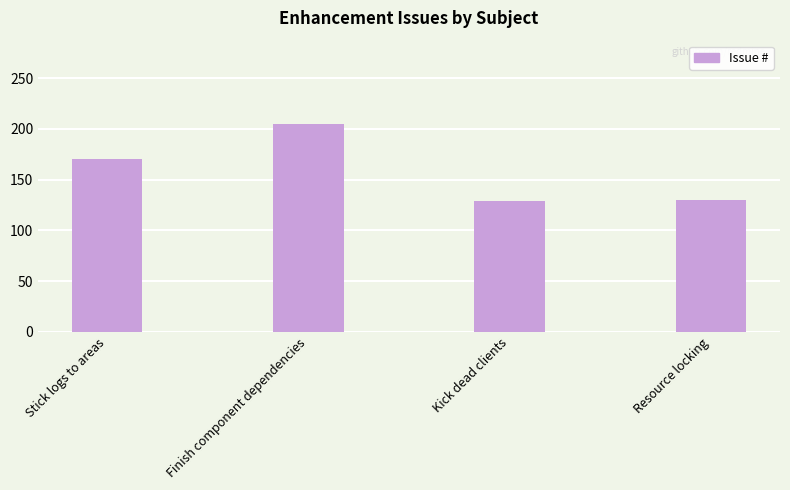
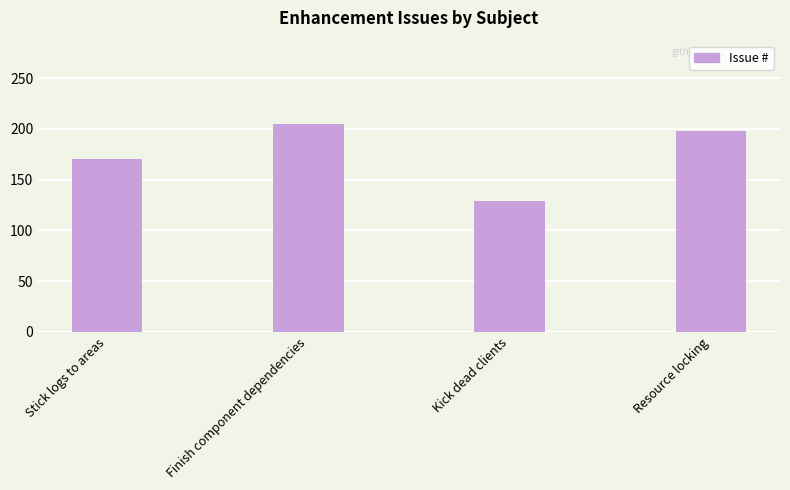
Resource locking: 130 -> 198
